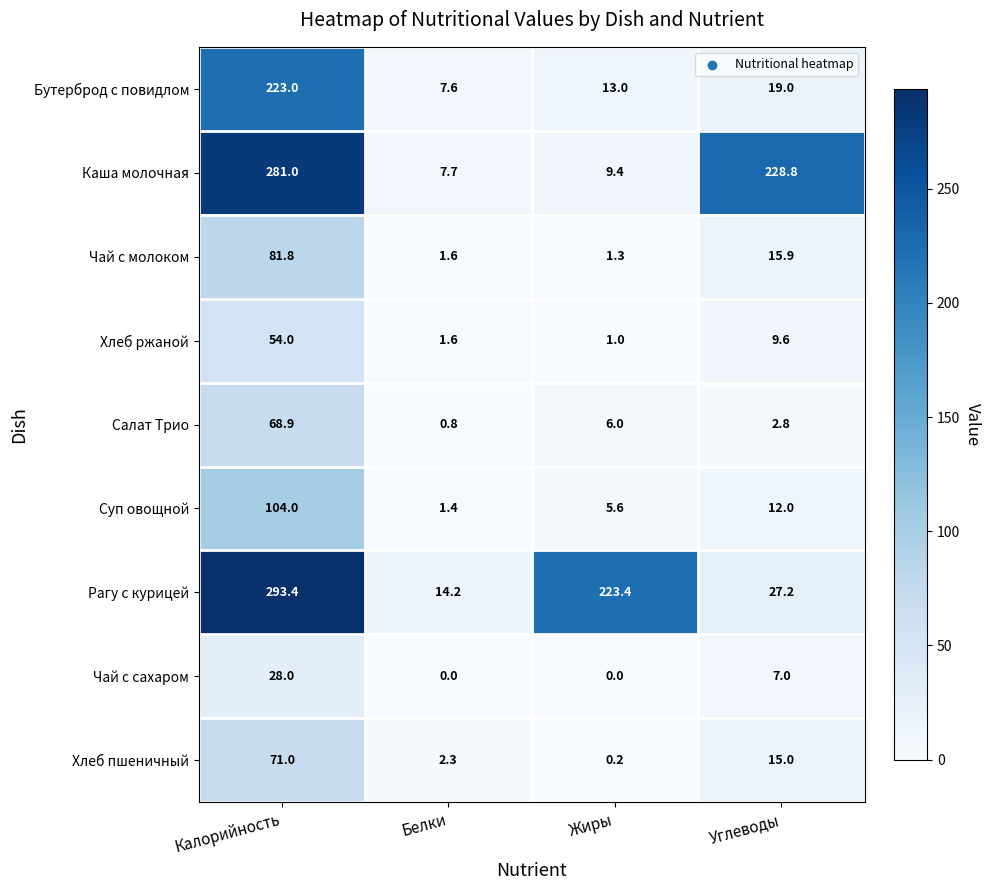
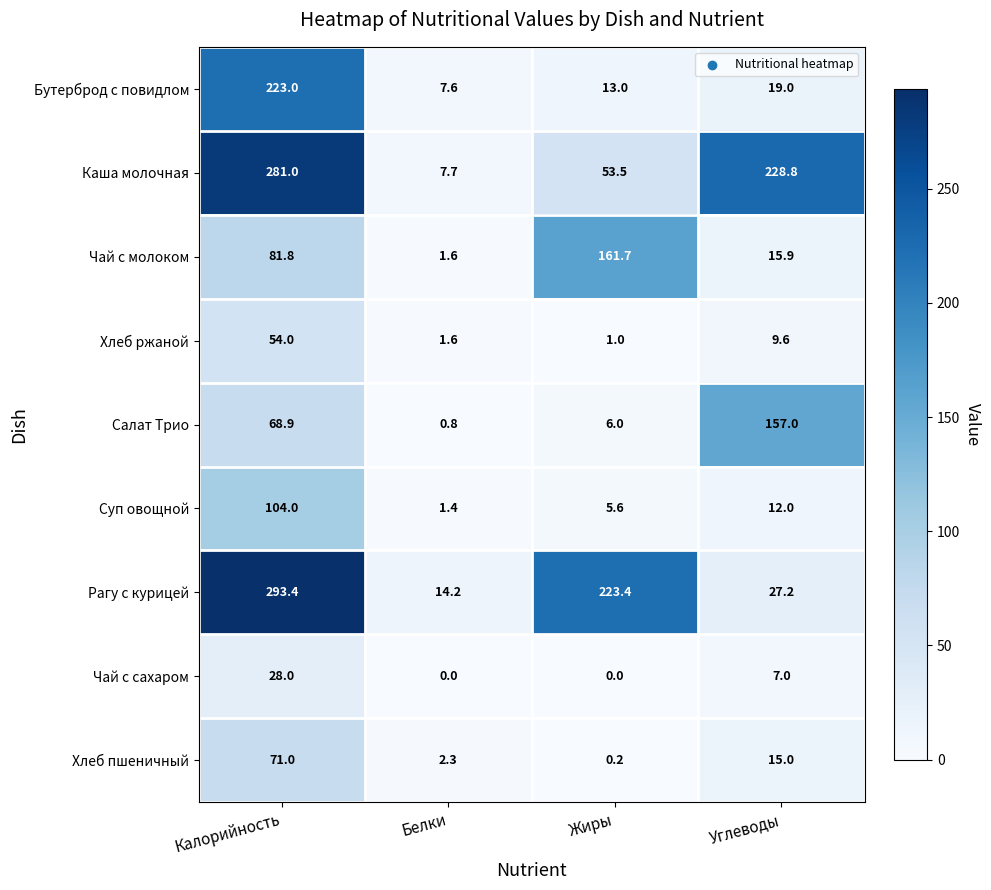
Каша молочная, Жиры: 9.4 -> 53.5
Чай с молоком, Жиры: 1.3 -> 161.7
Салат Трио, Углеводы: 2.8 -> 157.0
